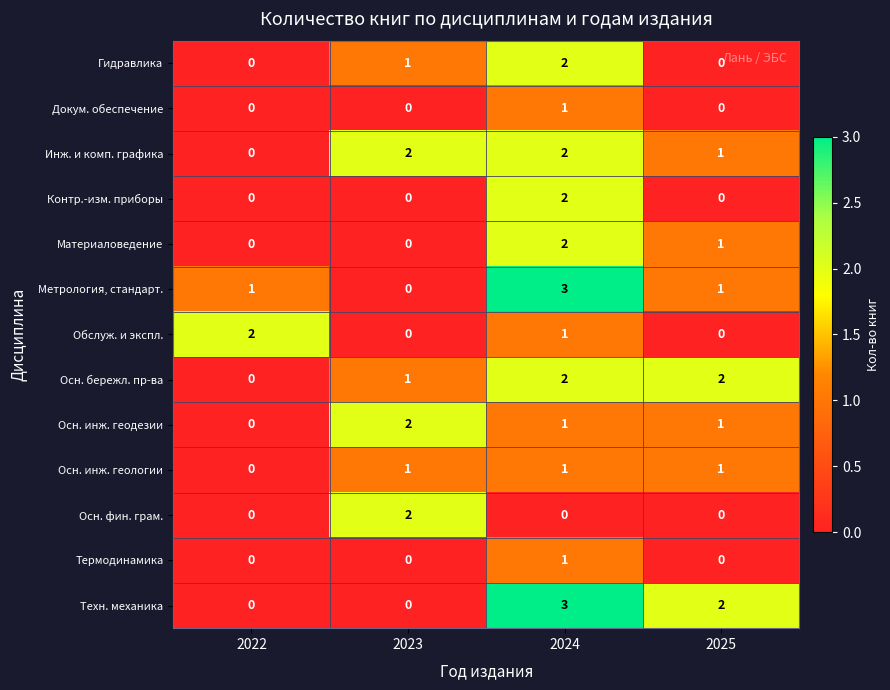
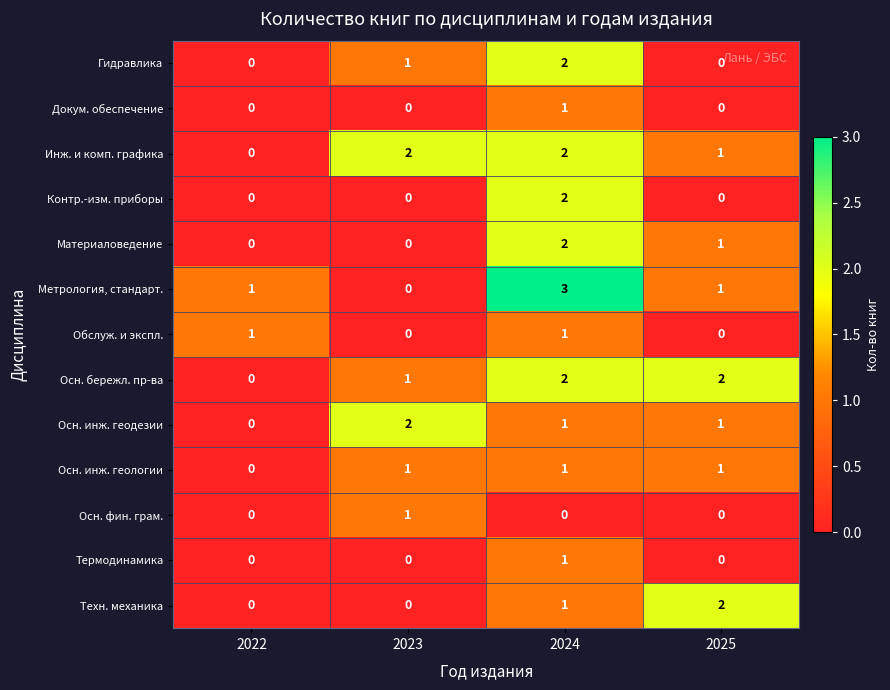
Обслуж. и экспл., 2022: 2 -> 1
Осн. фин. грам., 2023: 2 -> 1
Техн. механика, 2024: 3 -> 1
